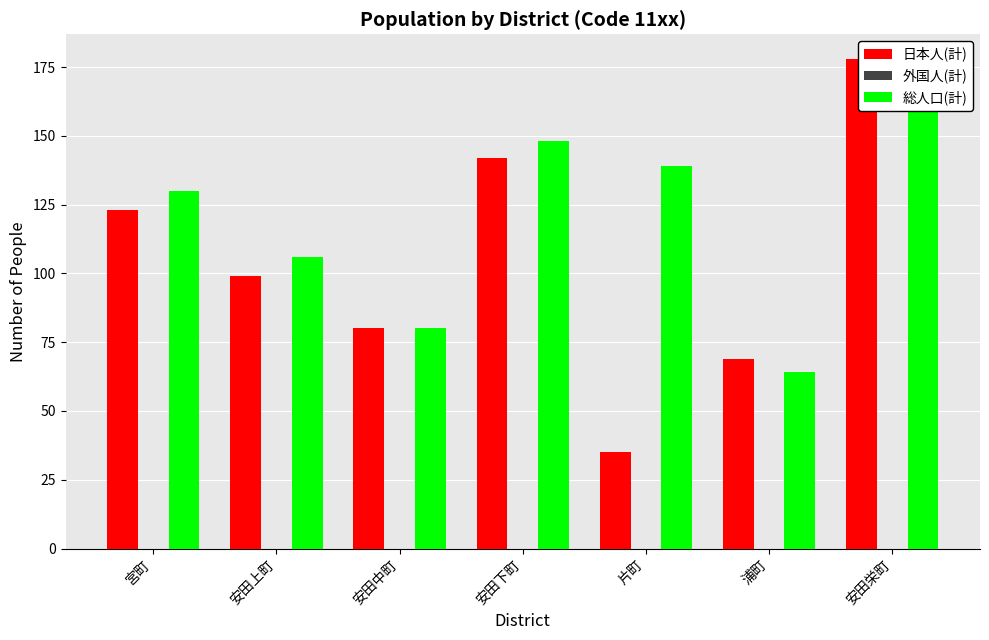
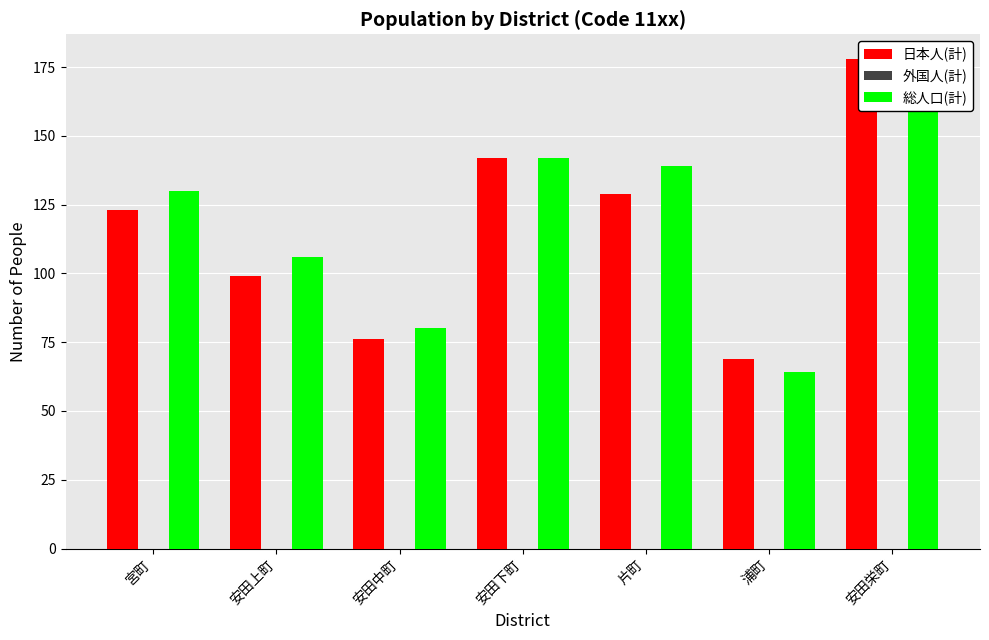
日本人(計), 安田中町: 80 -> 76
総人口(計), 安田下町: 148 -> 142
日本人(計), 片町: 35 -> 129
